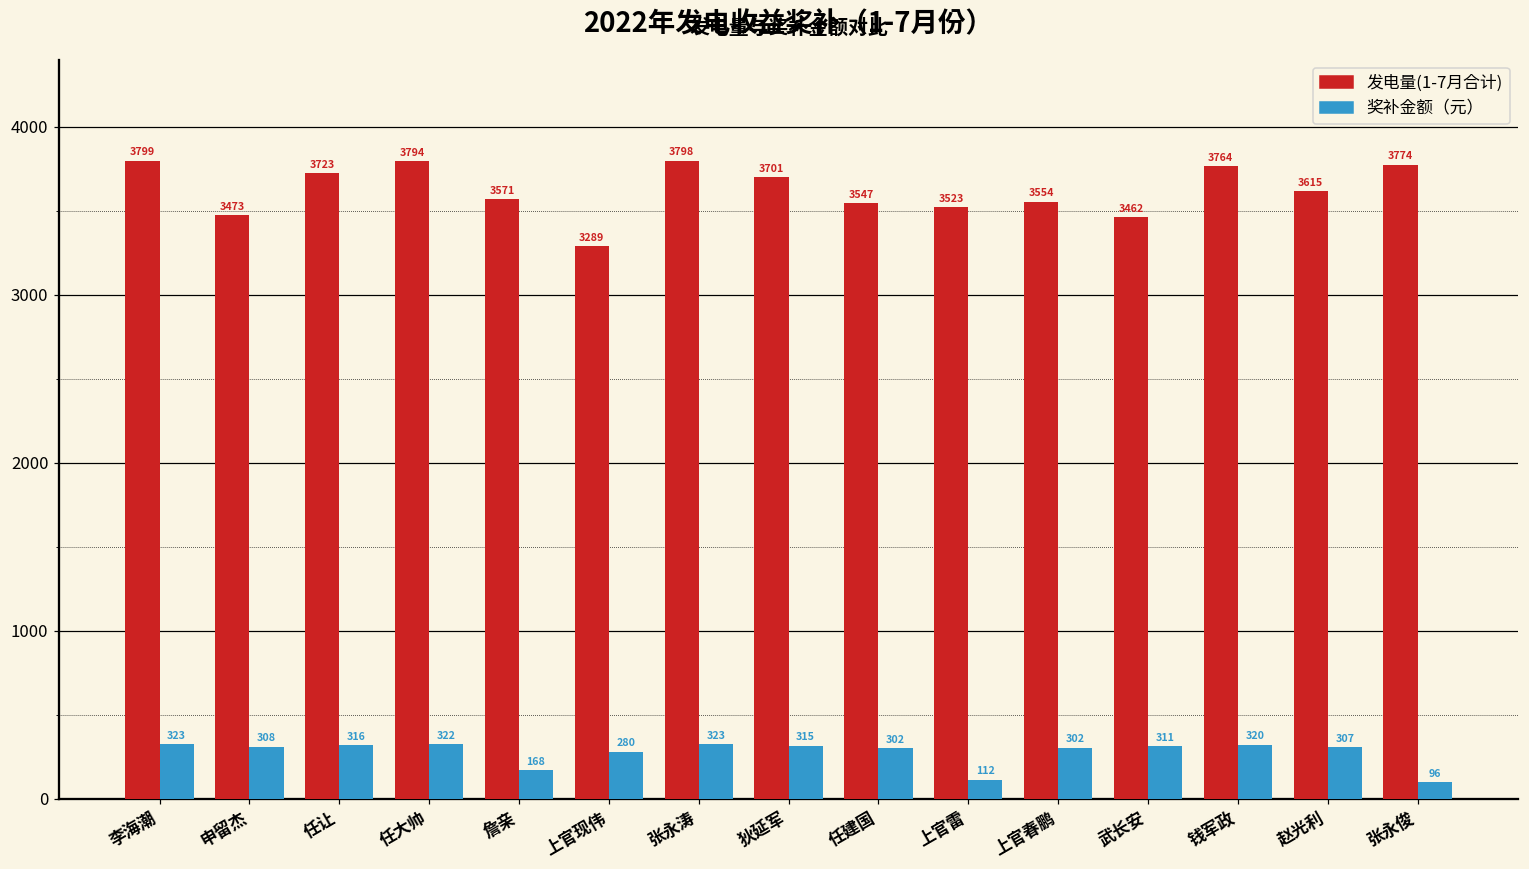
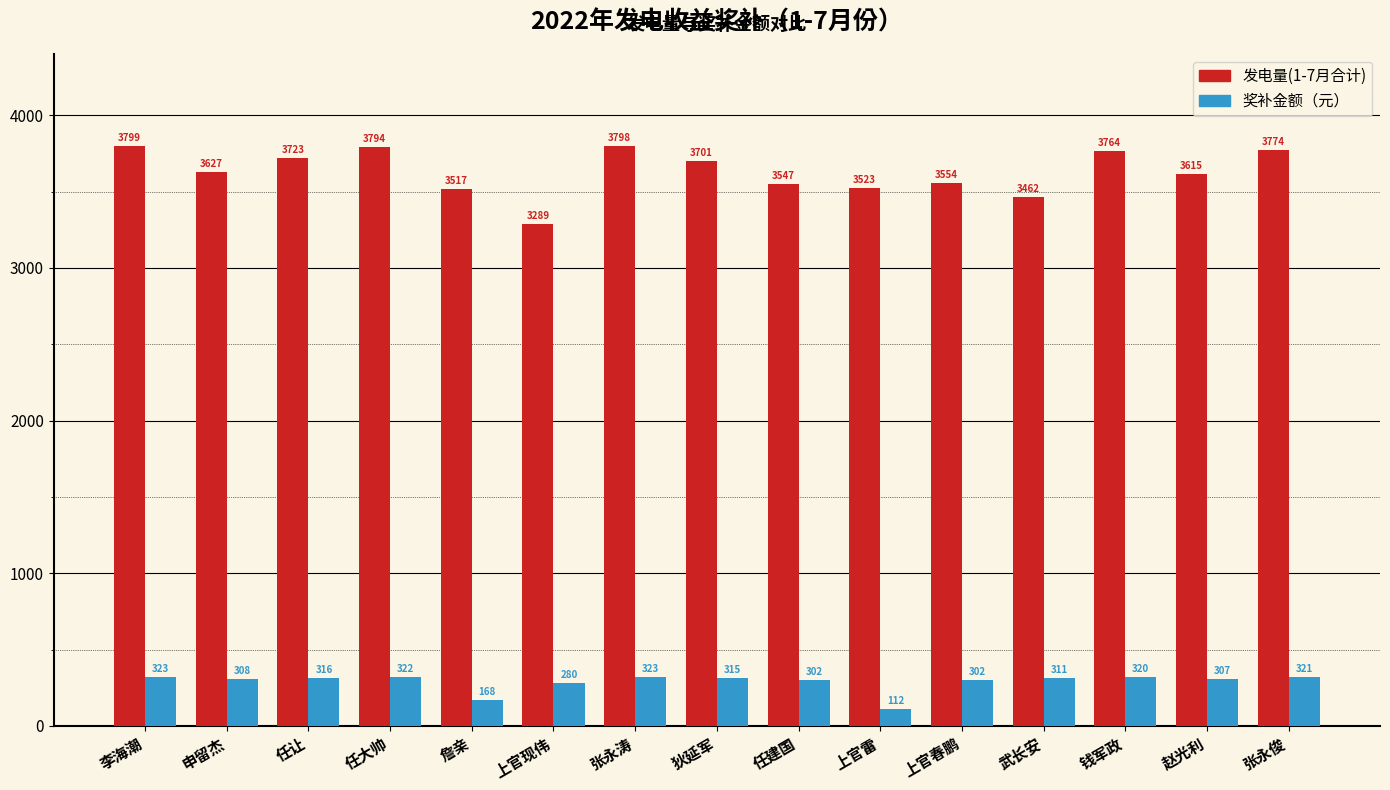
发电量(1-7月合计), 申留杰: 3473 -> 3627
发电量(1-7月合计), 詹亲: 3571 -> 3517
奖补金额（元）, 张永俊: 96 -> 321
